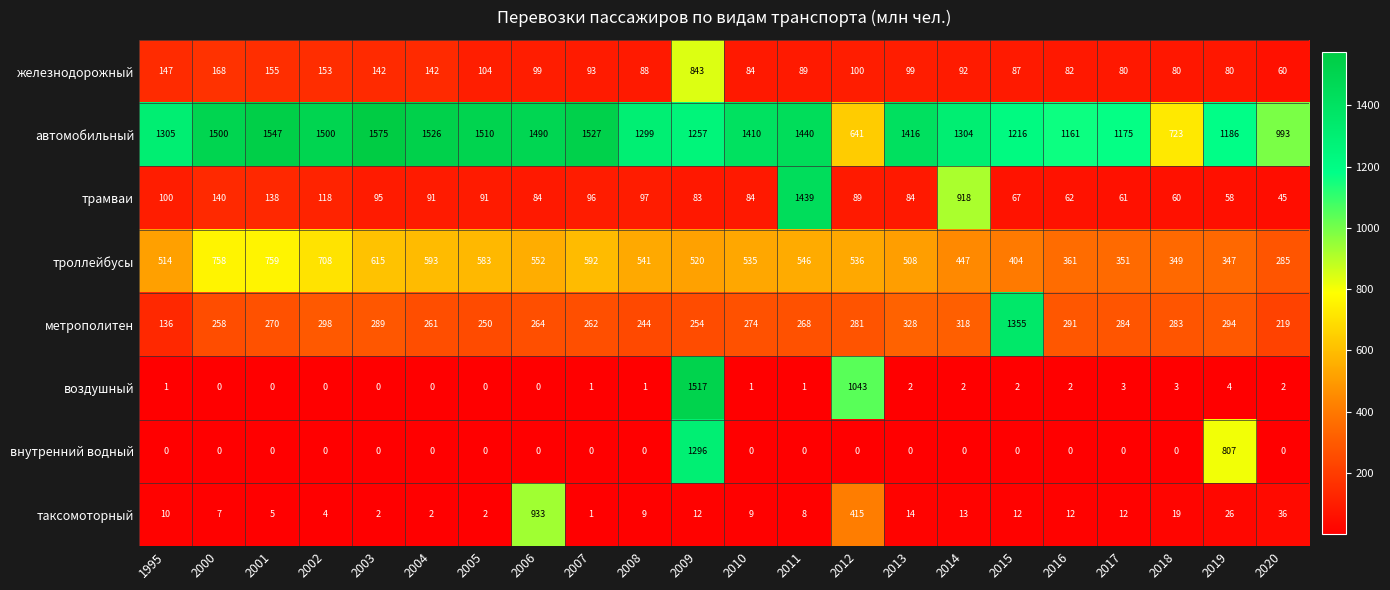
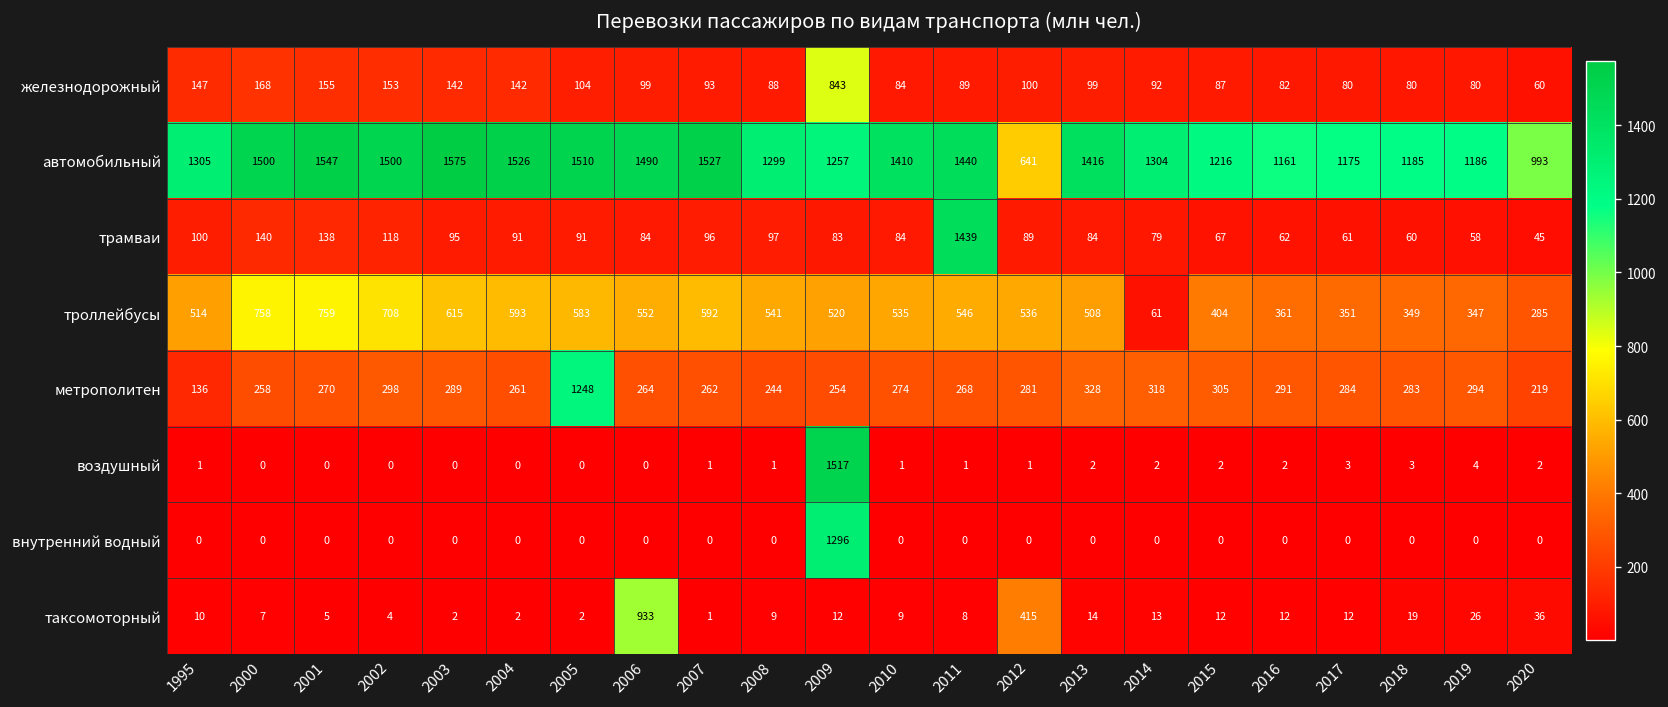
автомобильный, 2018: 723 -> 1185
трамваи, 2014: 918 -> 79
троллейбусы, 2014: 447 -> 61
метрополитен, 2005: 250 -> 1248
метрополитен, 2015: 1355 -> 305
воздушный, 2012: 1043 -> 1
внутренний водный, 2019: 807 -> 0
